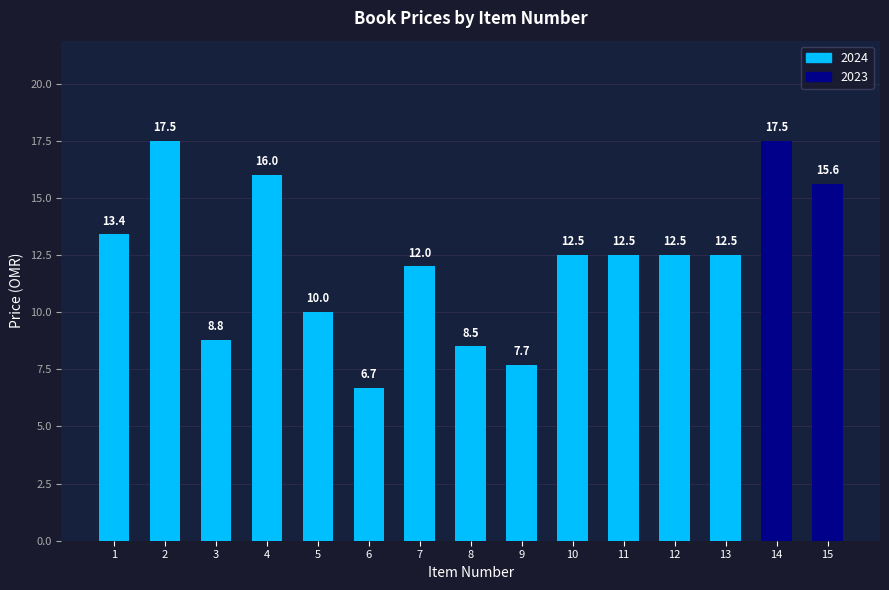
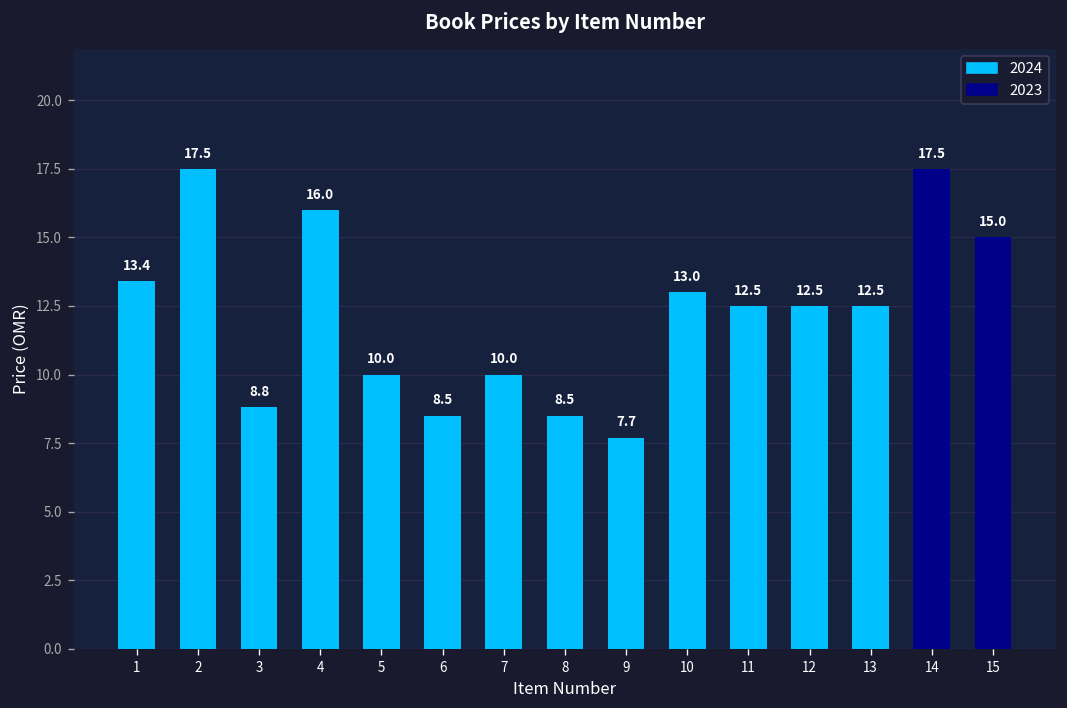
2024, 6: 6.7 -> 8.5
2024, 7: 12.0 -> 10.0
2024, 10: 12.5 -> 13.0
2023, 15: 15.6 -> 15.0
